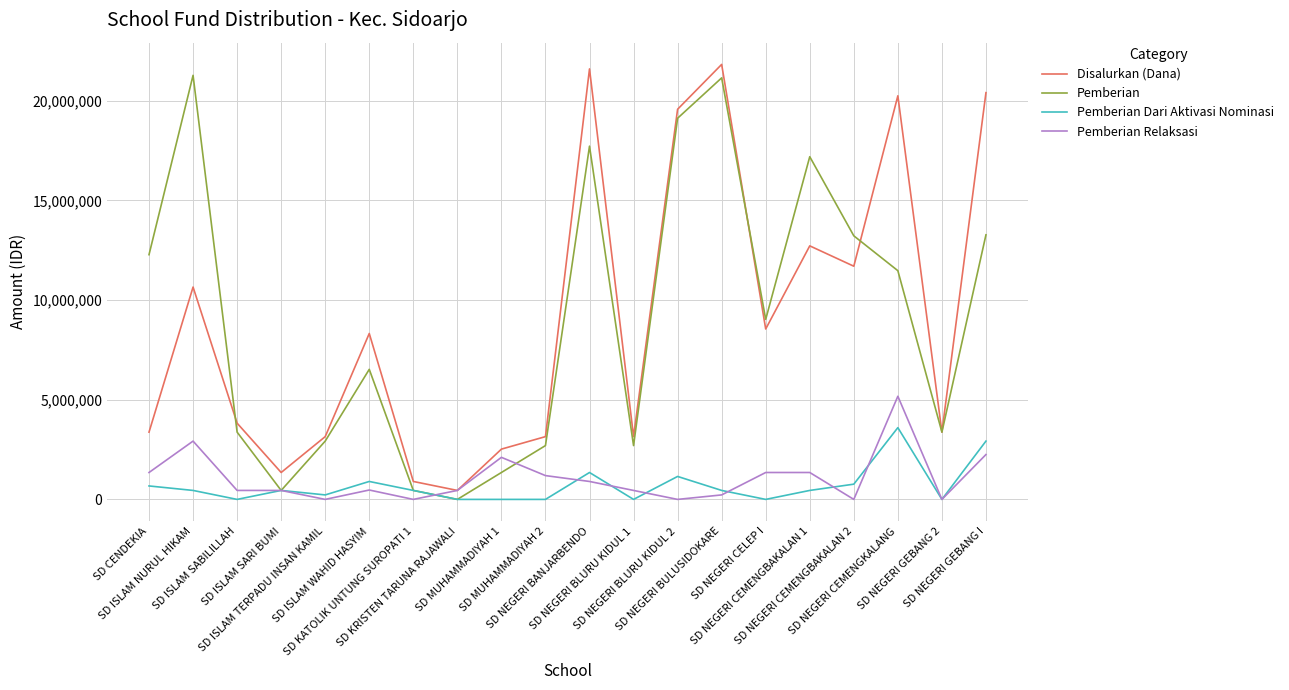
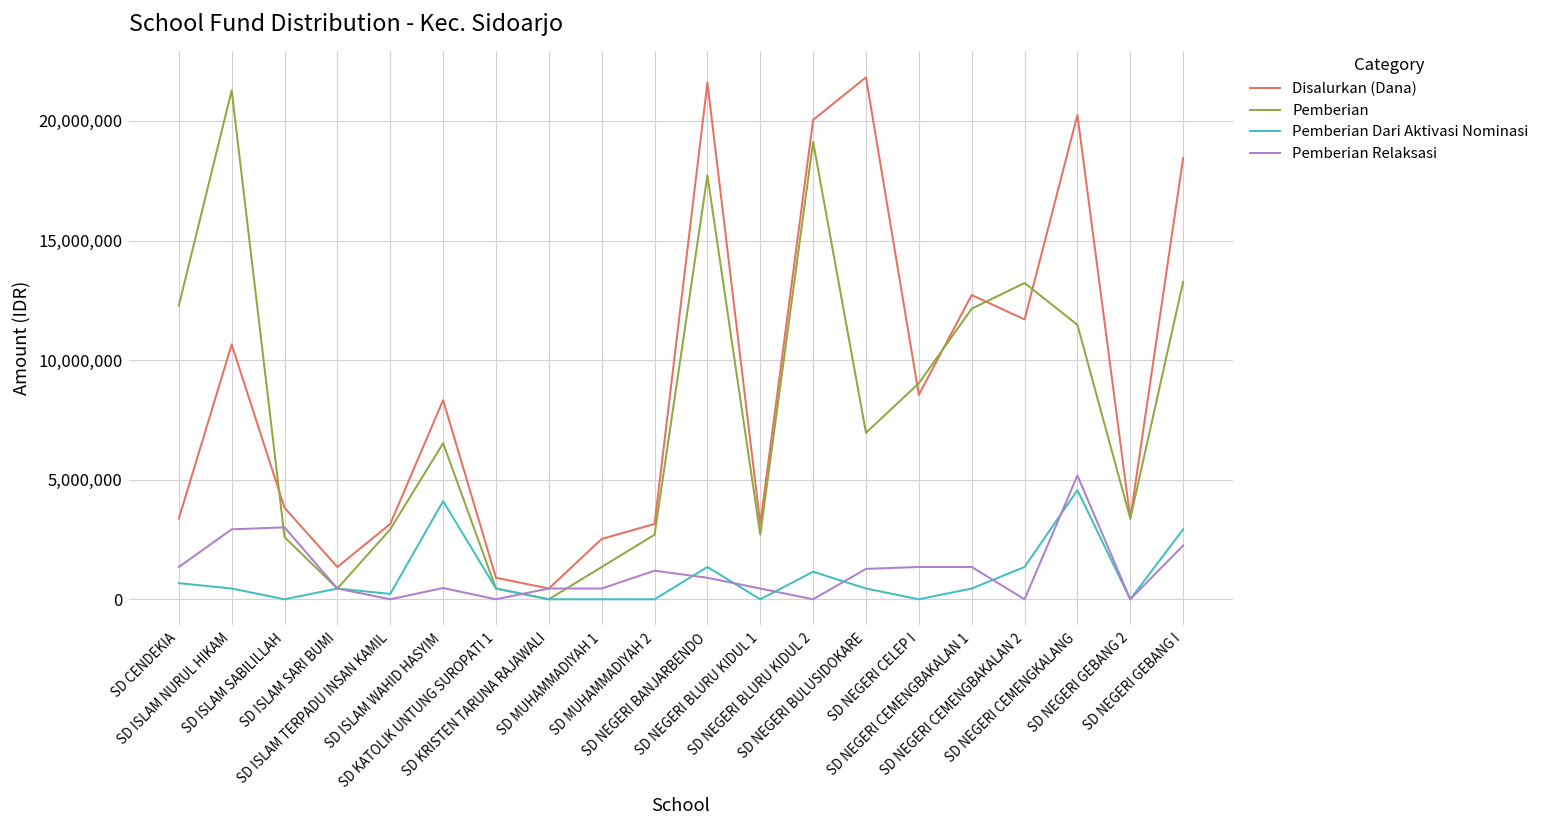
Pemberian, SD ISLAM SABILILLAH: 3,400,000 -> 2,600,000
Pemberian Relaksasi, SD ISLAM SABILILLAH: 500,000 -> 3,000,000
Pemberian Dari Aktivasi Nominasi, SD ISLAM WAHID HASYIM: 900,000 -> 4,100,000
Pemberian Relaksasi, SD MUHAMMADIYAH 1: 2,100,000 -> 500,000
Disalurkan (Dana), SD NEGERI BLURU KIDUL 2: 19,600,000 -> 20,000,000
Pemberian, SD NEGERI BULUSIDOKARE: 21,200,000 -> 7,000,000
Pemberian Relaksasi, SD NEGERI BULUSIDOKARE: 200,000 -> 1,300,000
Pemberian, SD NEGERI CEMENGBAKALAN 1: 17,200,000 -> 12,200,000
Pemberian Dari Aktivasi Nominasi, SD NEGERI CEMENGBAKALAN 2: 800,000 -> 1,400,000
Pemberian Dari Aktivasi Nominasi, SD NEGERI CEMENGKALANG: 3,600,000 -> 4,600,000
Disalurkan (Dana), SD NEGERI GEBANG I: 20,400,000 -> 18,500,000
